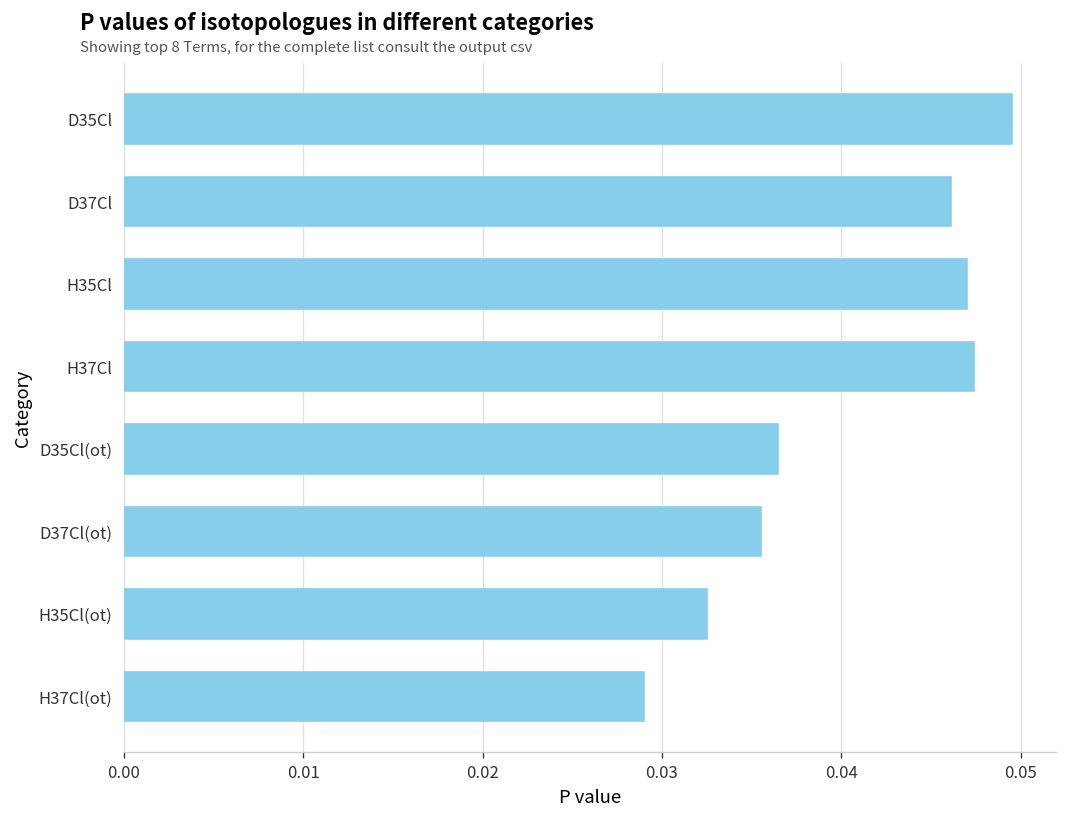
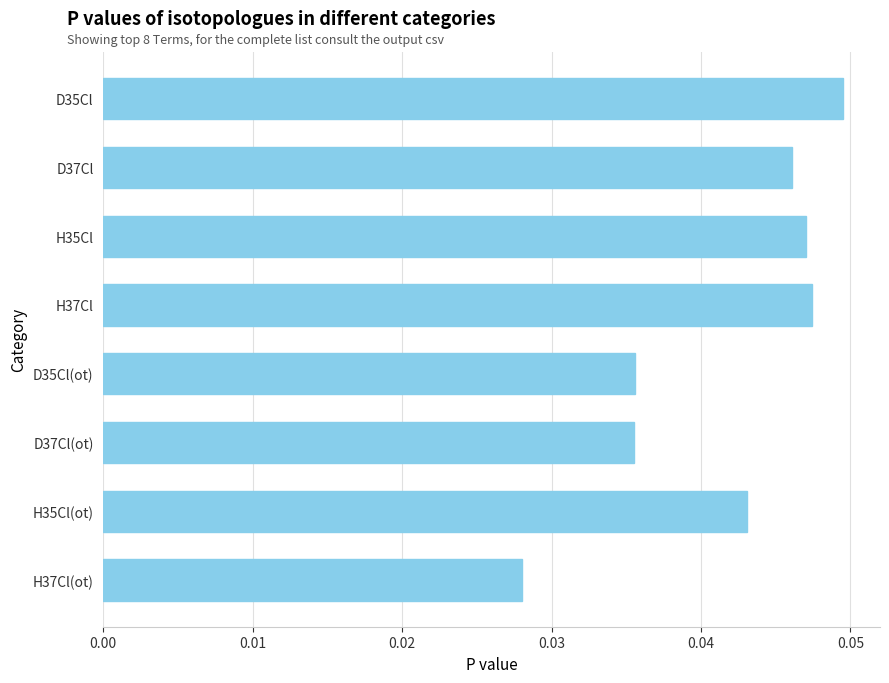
D35Cl(ot): 0.0365 -> 0.0356
H35Cl(ot): 0.0325 -> 0.0431
H37Cl(ot): 0.029 -> 0.028
